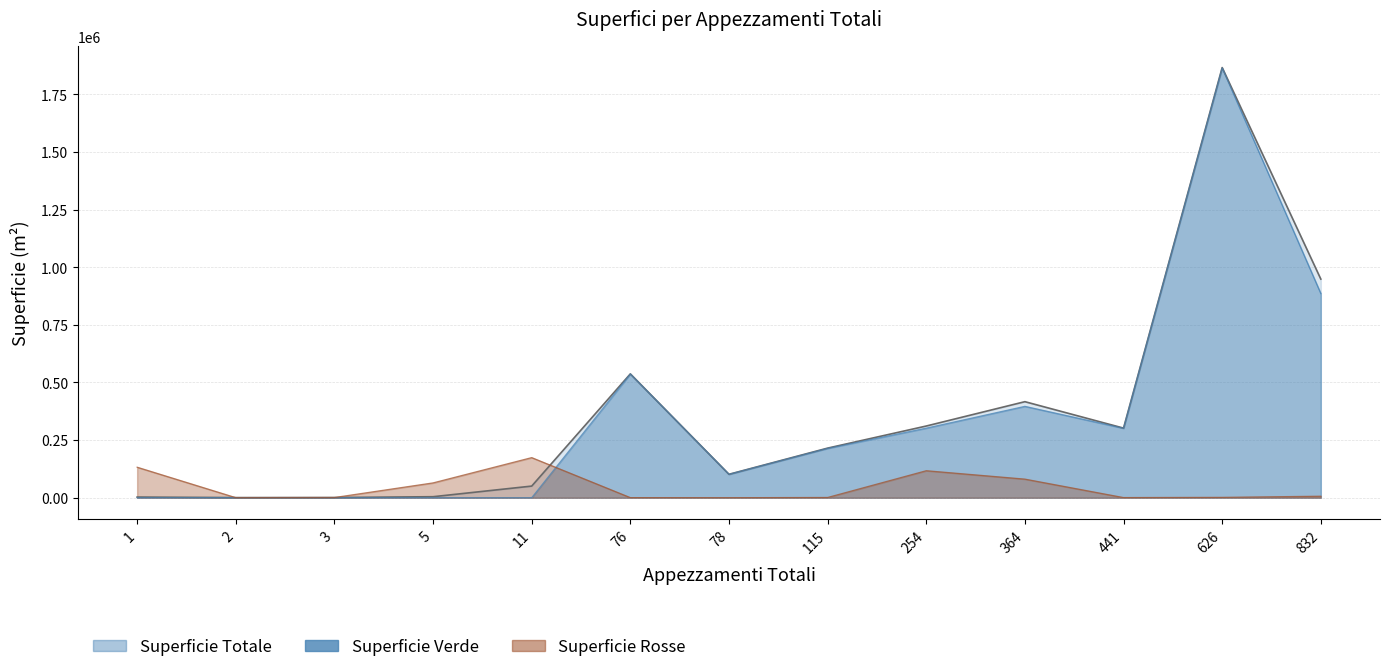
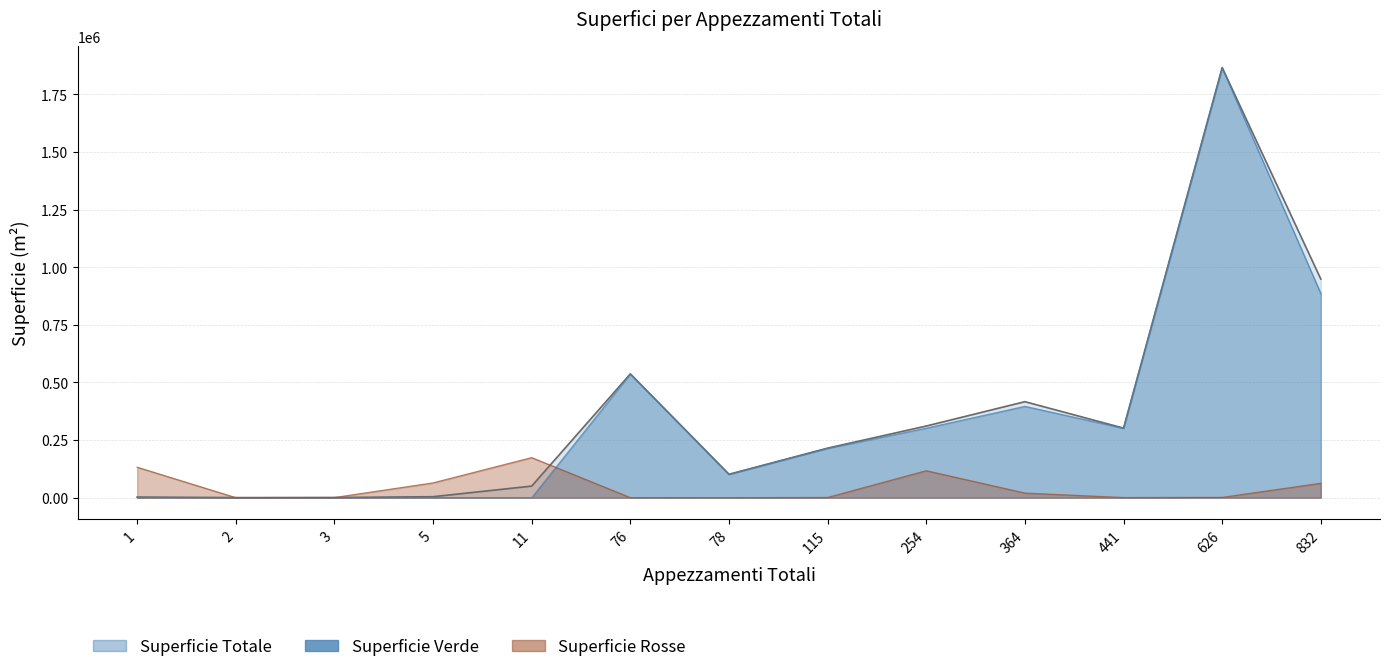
Superficie Rosse, 364: 80000 -> 20000
Superficie Rosse, 832: 10000 -> 60000
